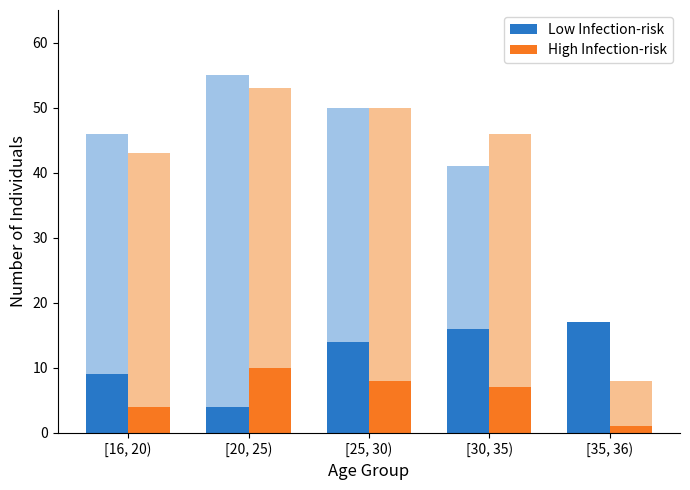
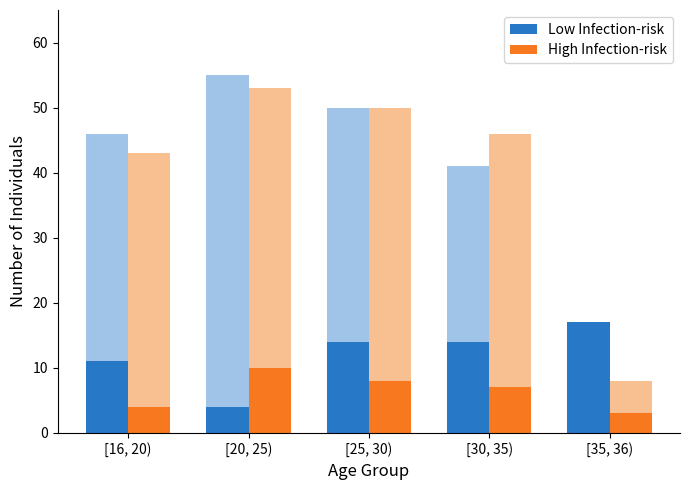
Low Infection-risk, [16, 20): 9 -> 11
Low Infection-risk, [30, 35): 16 -> 14
High Infection-risk, [35, 36): 1 -> 3
